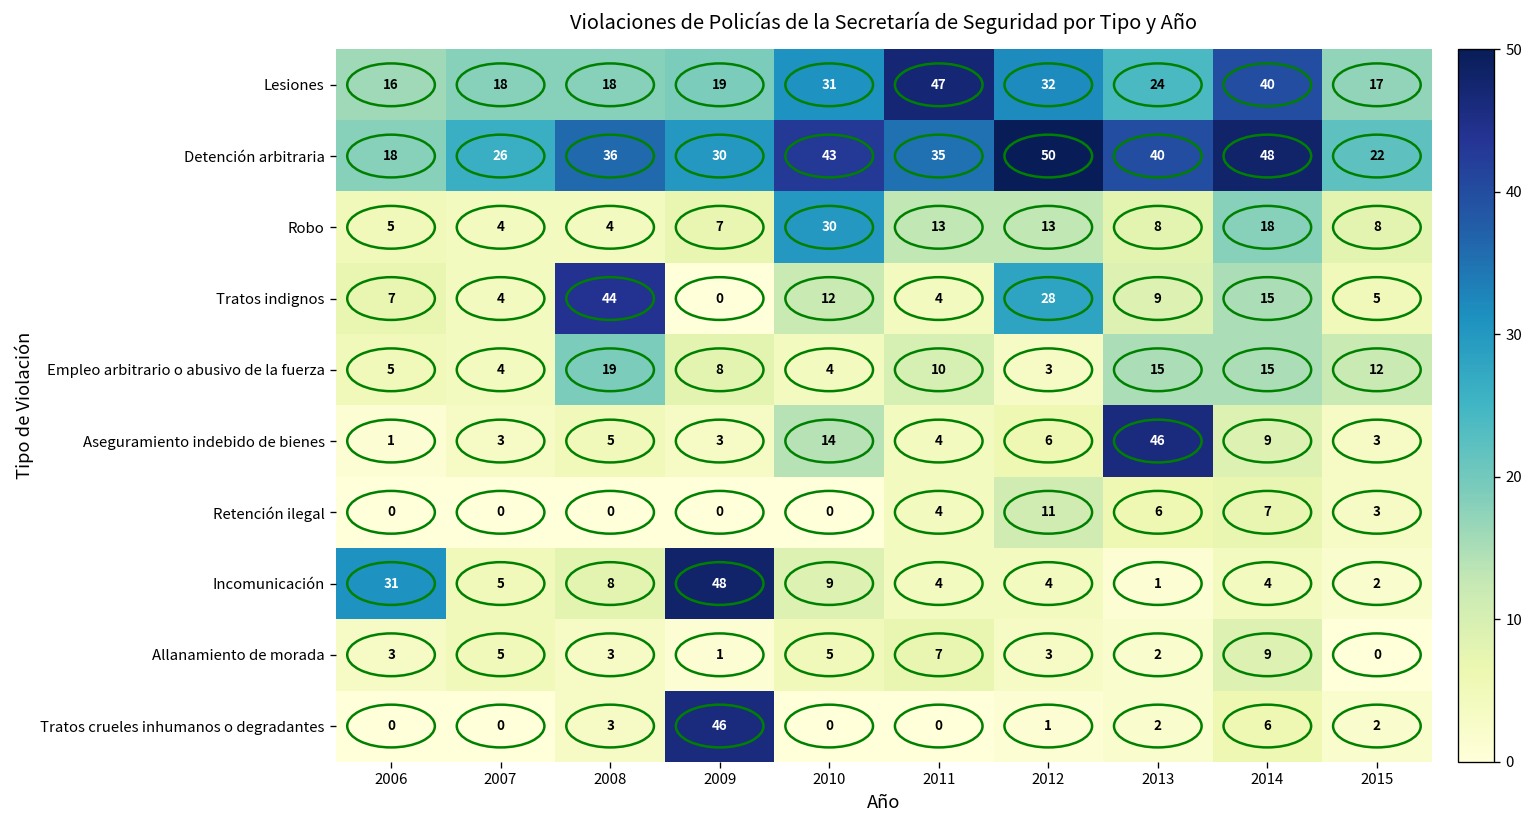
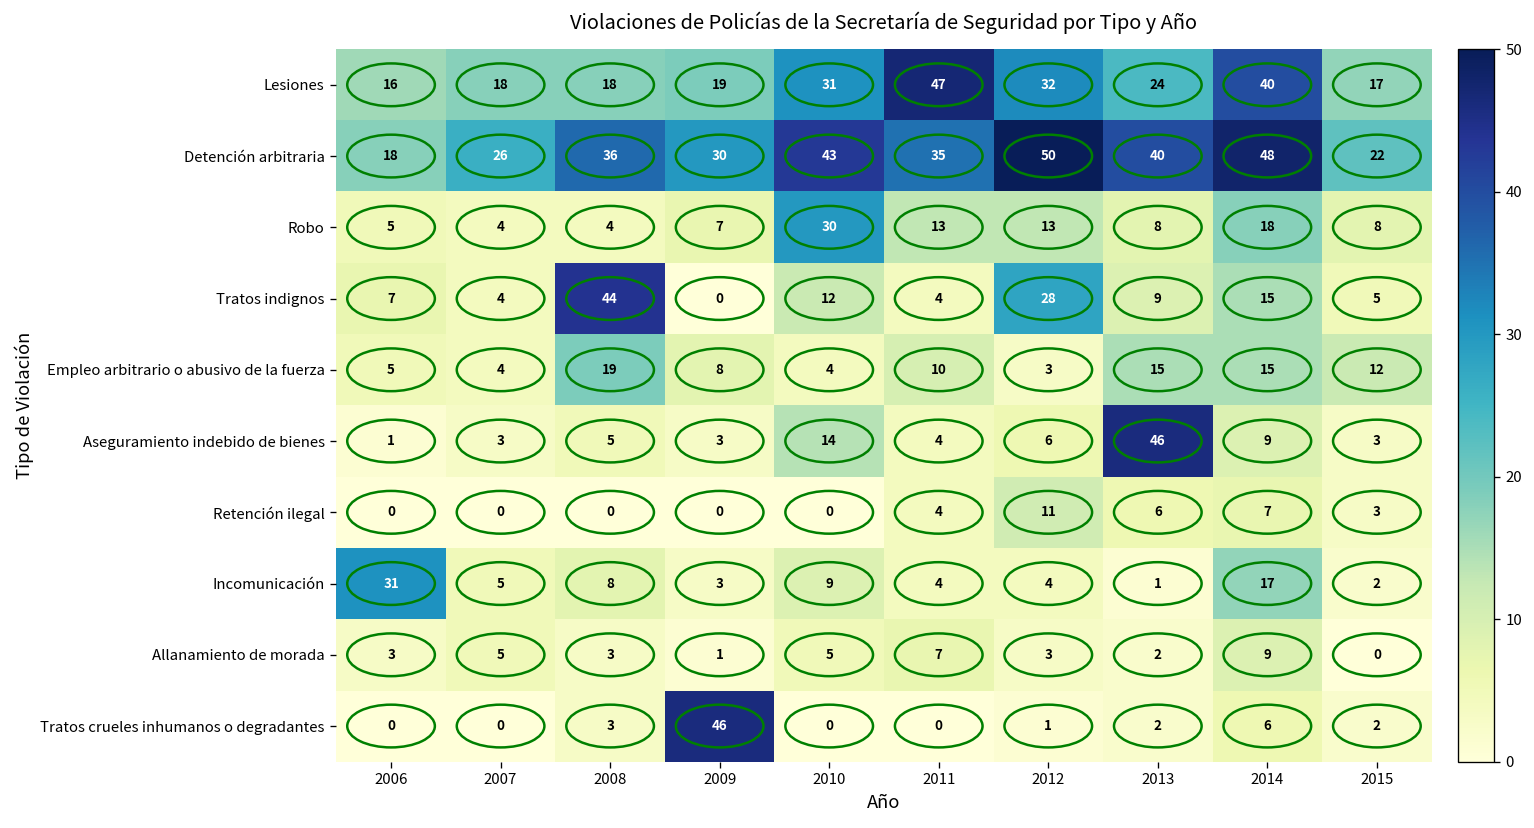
Incomunicación, 2009: 48 -> 3
Incomunicación, 2014: 4 -> 17
